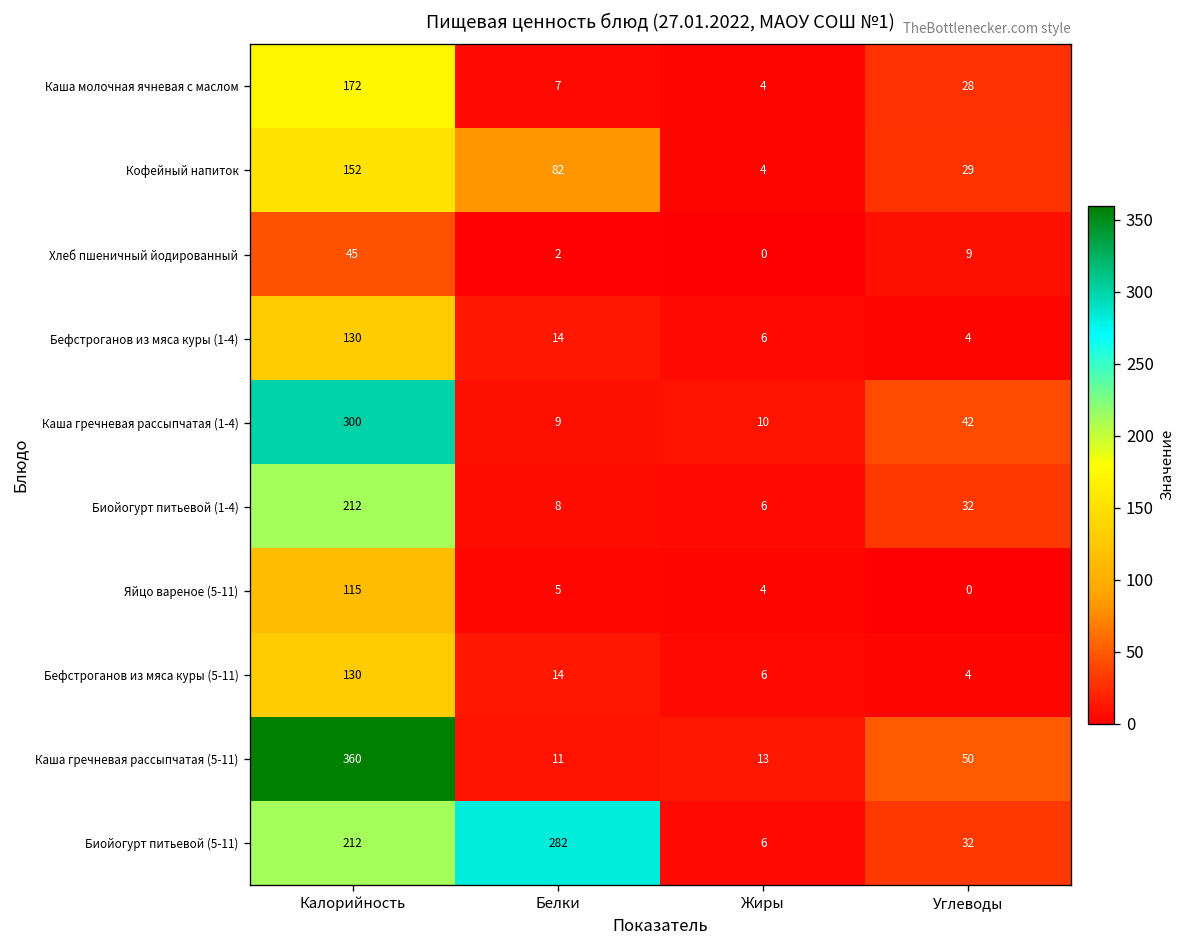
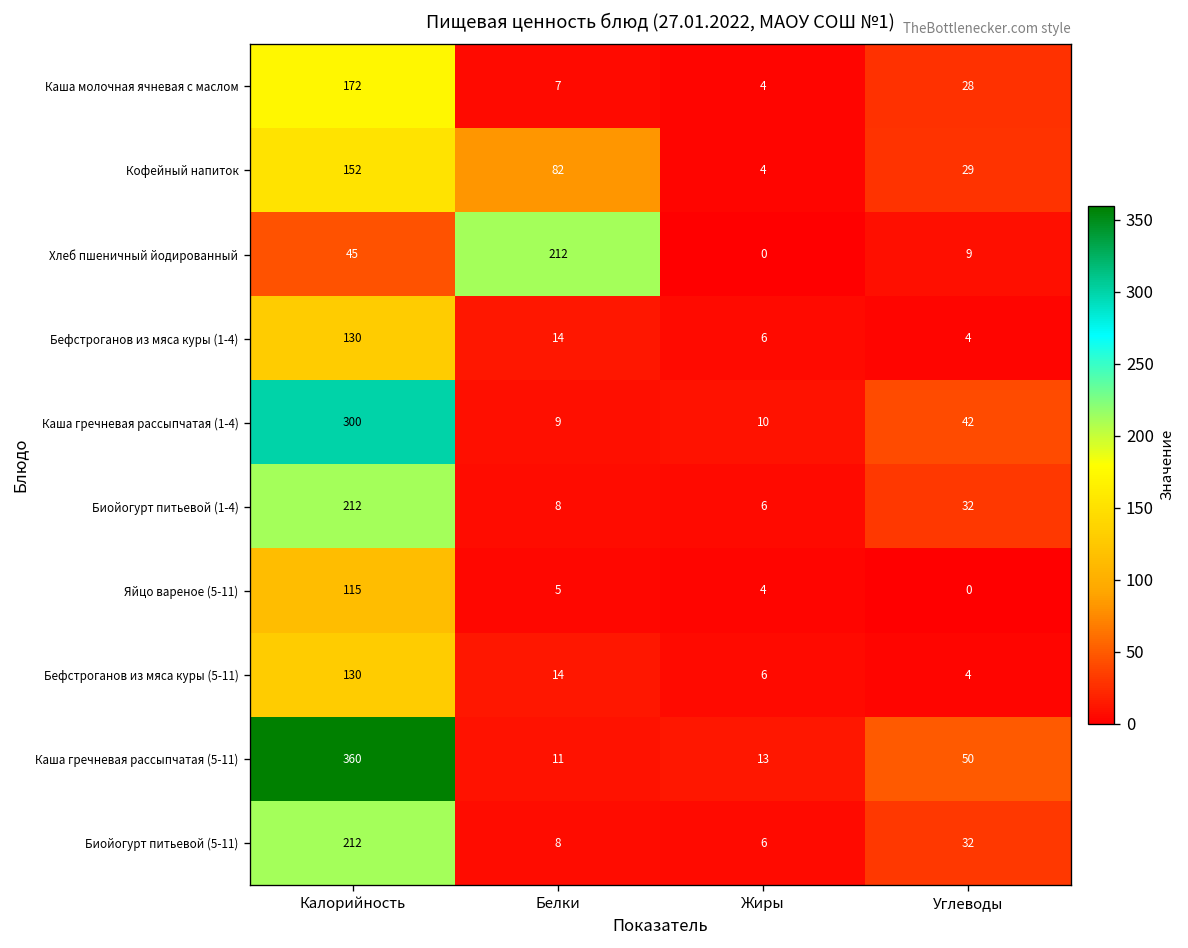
Хлеб пшеничный йодированный, Белки: 2 -> 212
Биойогурт питьевой (5-11), Белки: 282 -> 8
